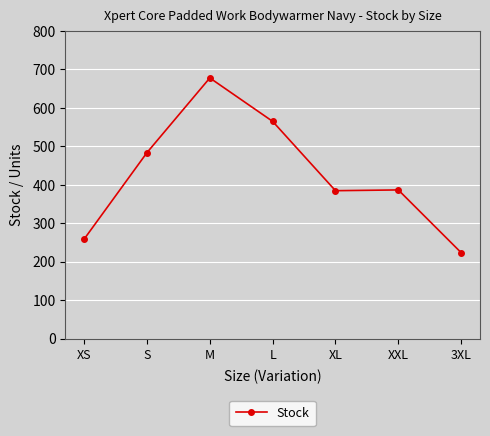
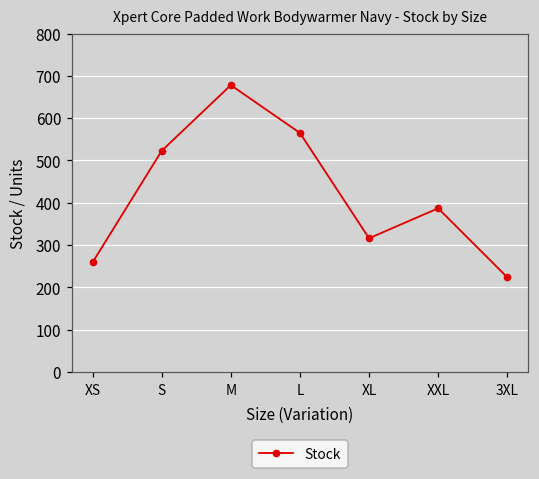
S: 480 -> 520
XL: 390 -> 320
